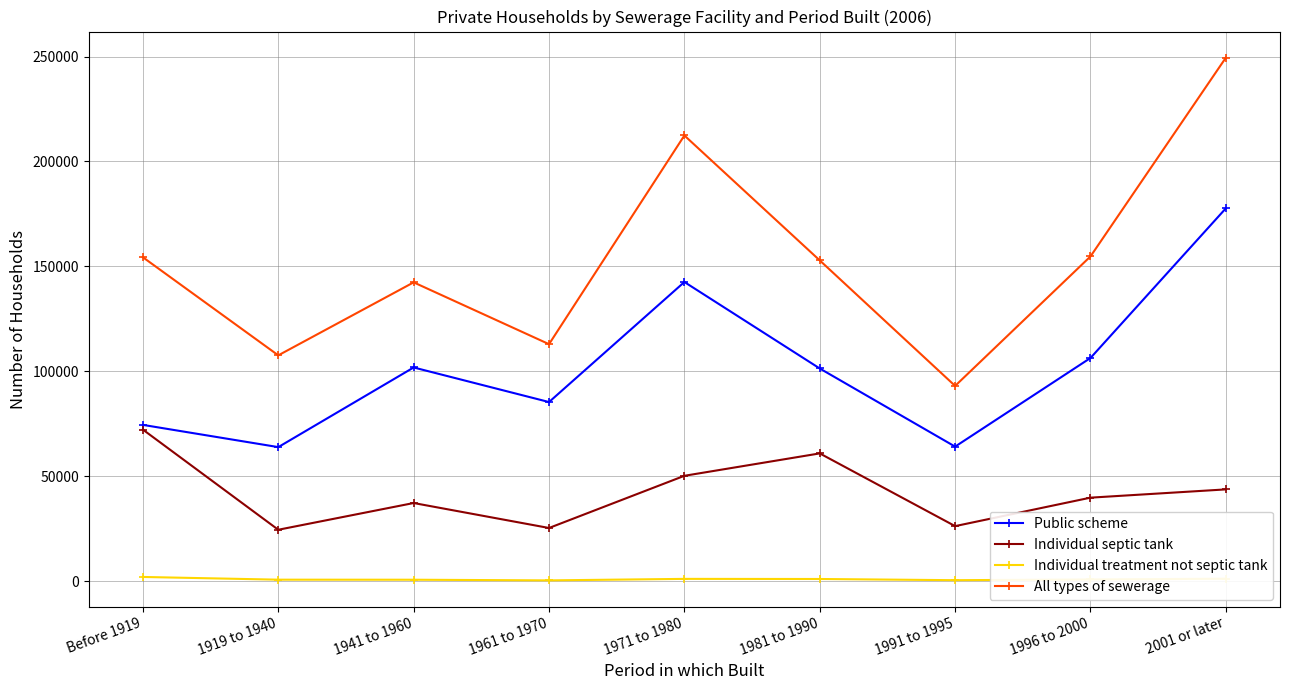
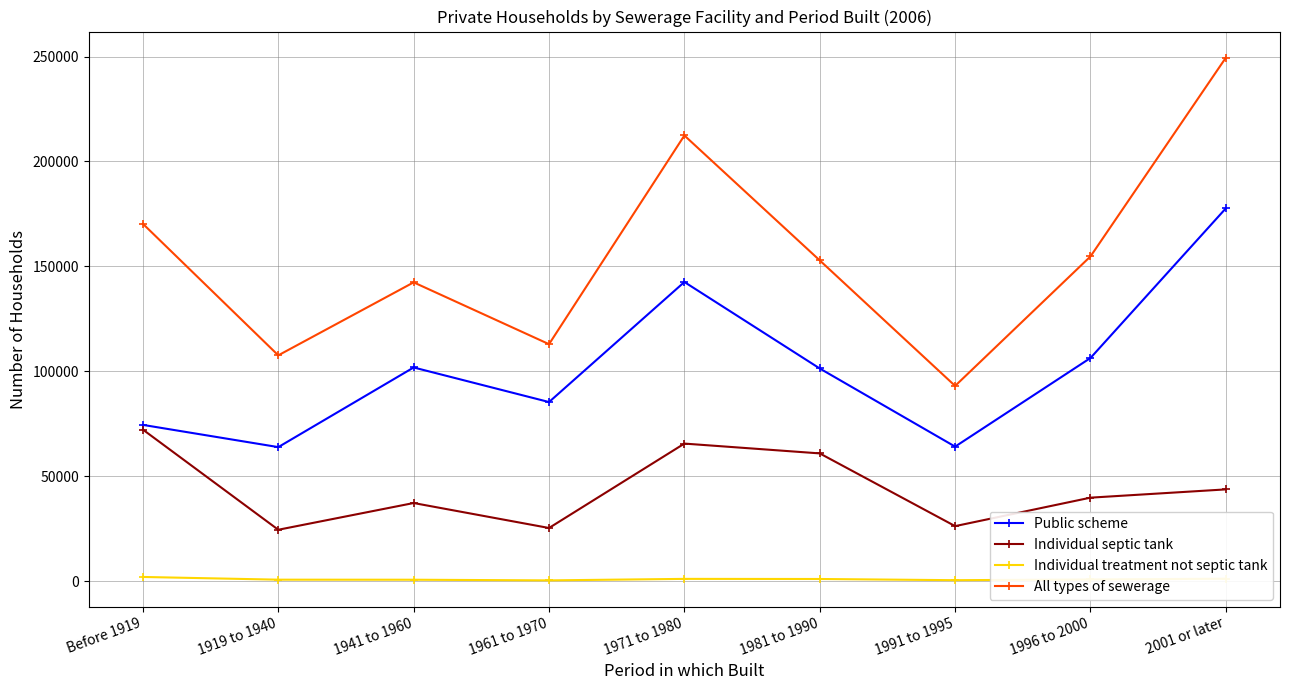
All types of sewerage, Before 1919: 154000 -> 170000
Individual septic tank, 1971 to 1980: 50000 -> 66000
